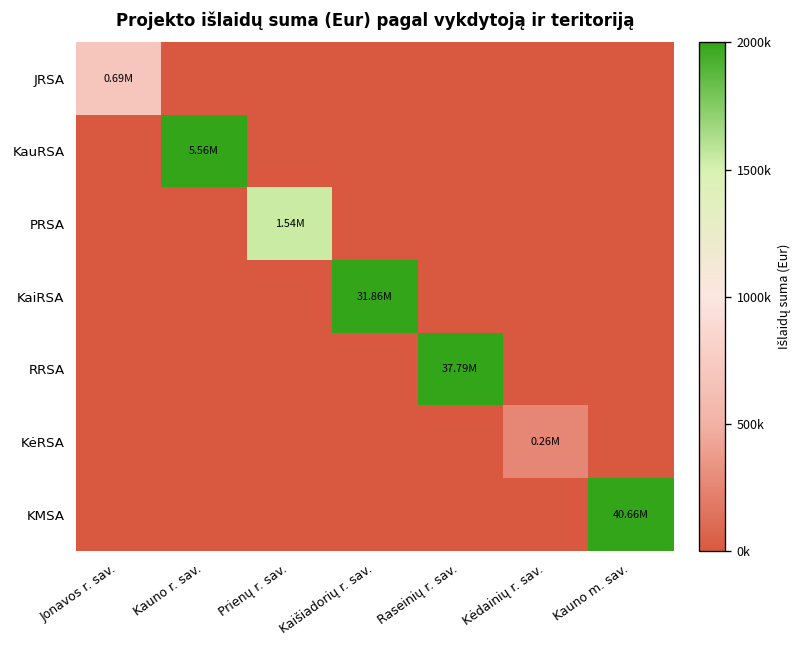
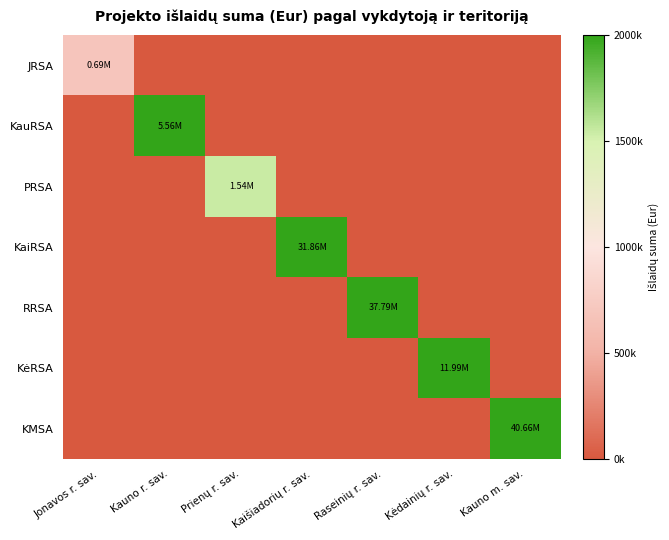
KėRSA, Kėdainių r. sav.: 0.26M -> 11.99M
